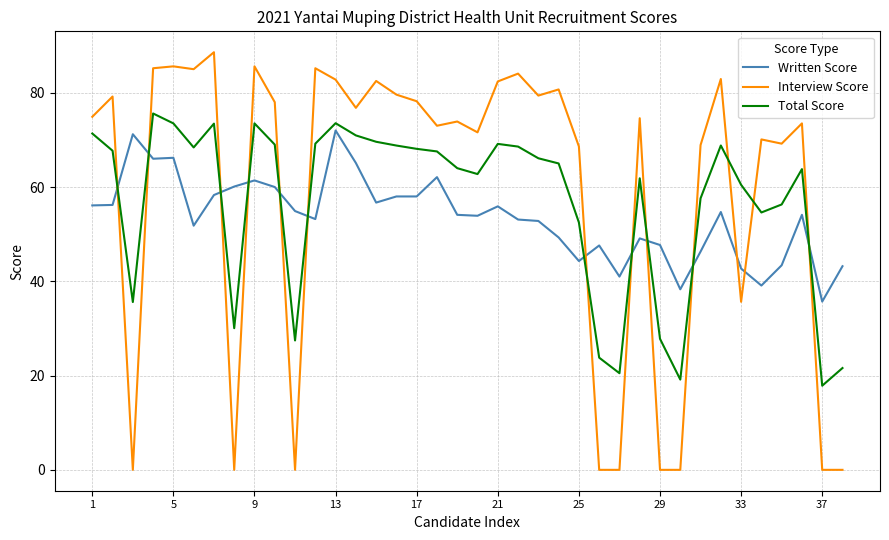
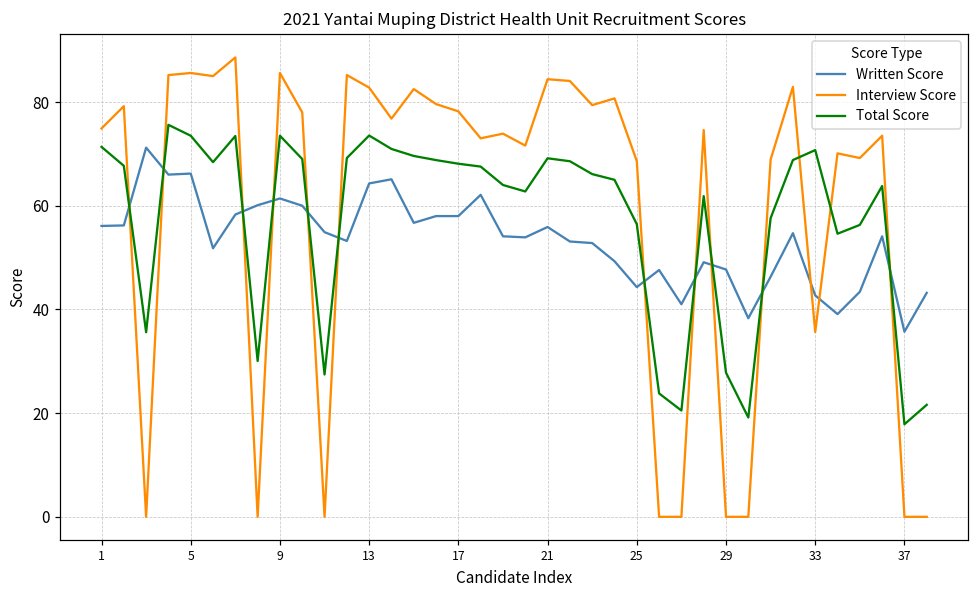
Written Score, 13: 72 -> 64
Interview Score, 21: 82 -> 84
Total Score, 25: 52 -> 56
Total Score, 33: 60 -> 71
